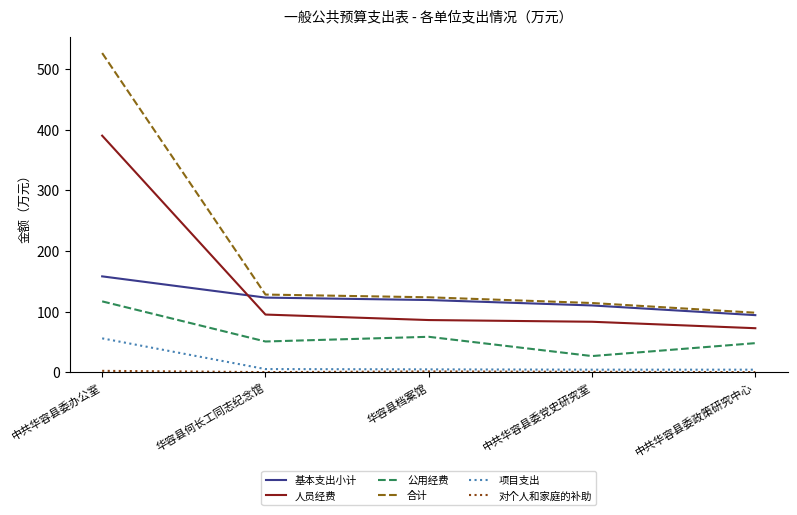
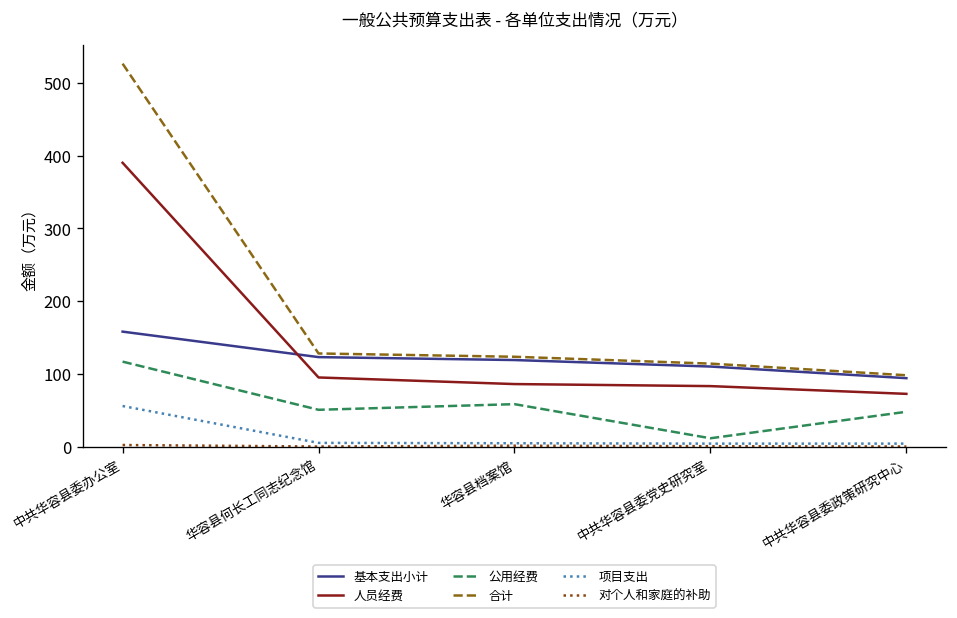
公用经费, 中共华容县委党史研究室: 30 -> 10
